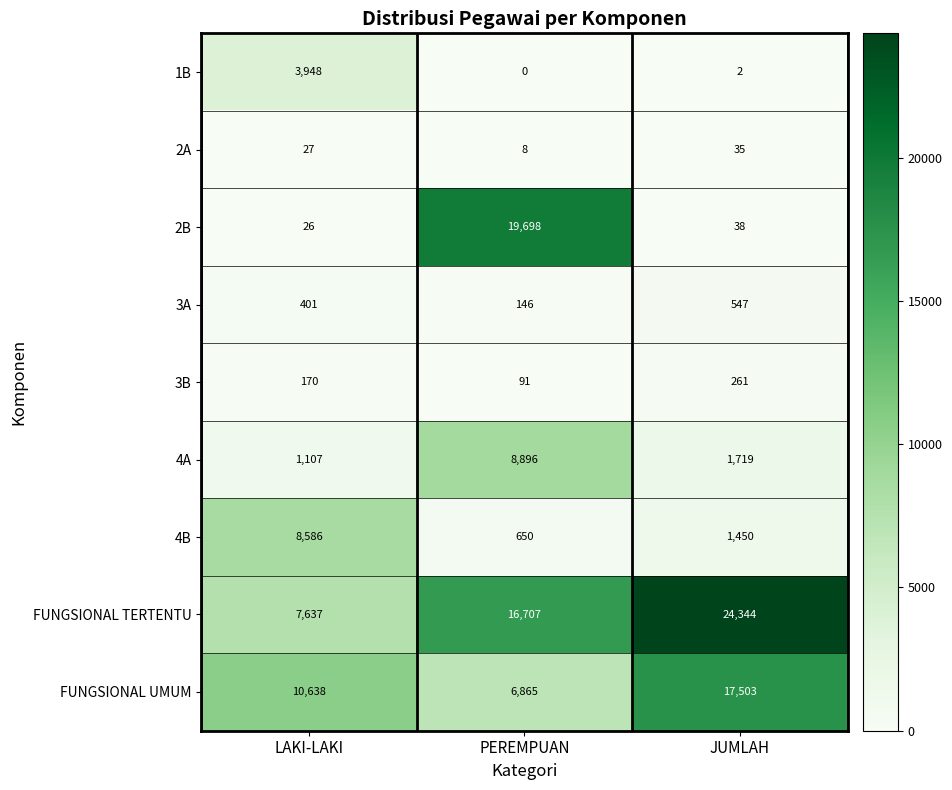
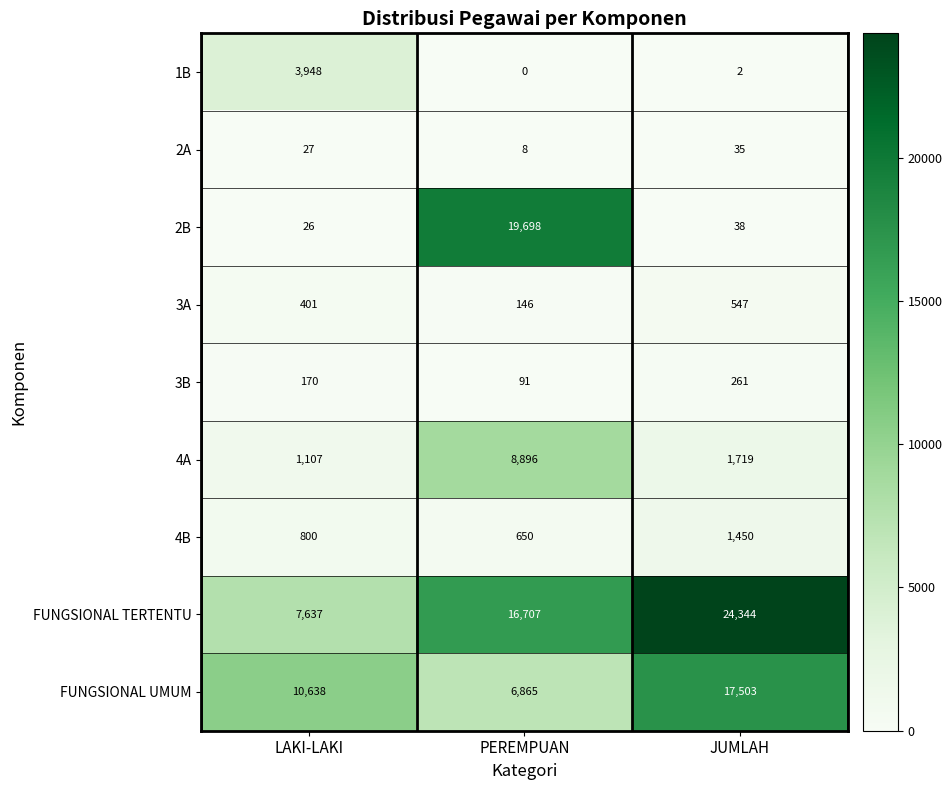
4B, LAKI-LAKI: 8,586 -> 800
